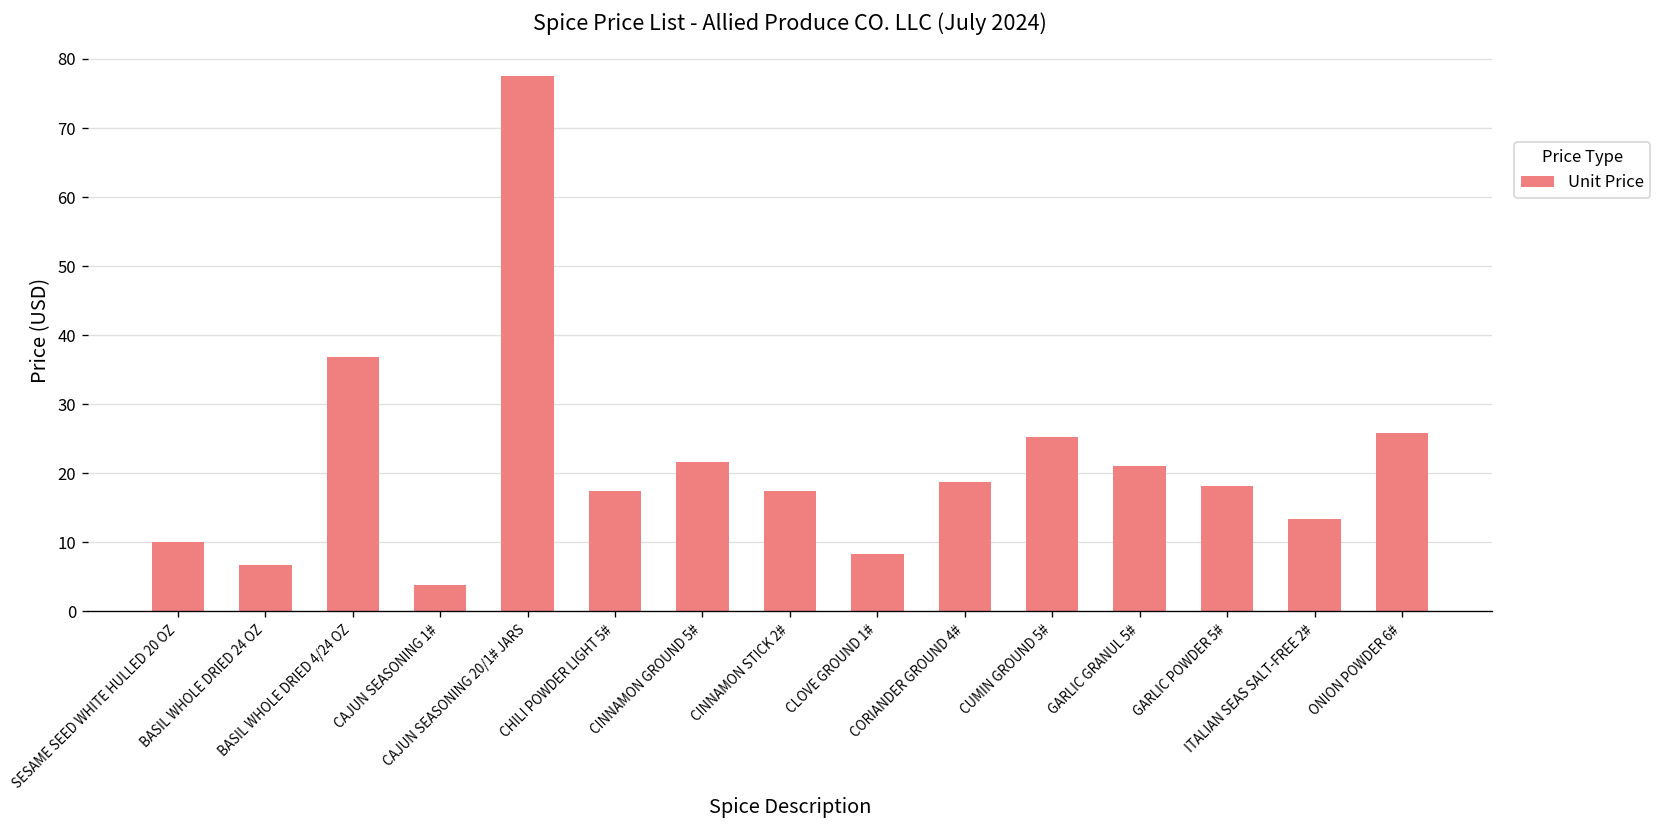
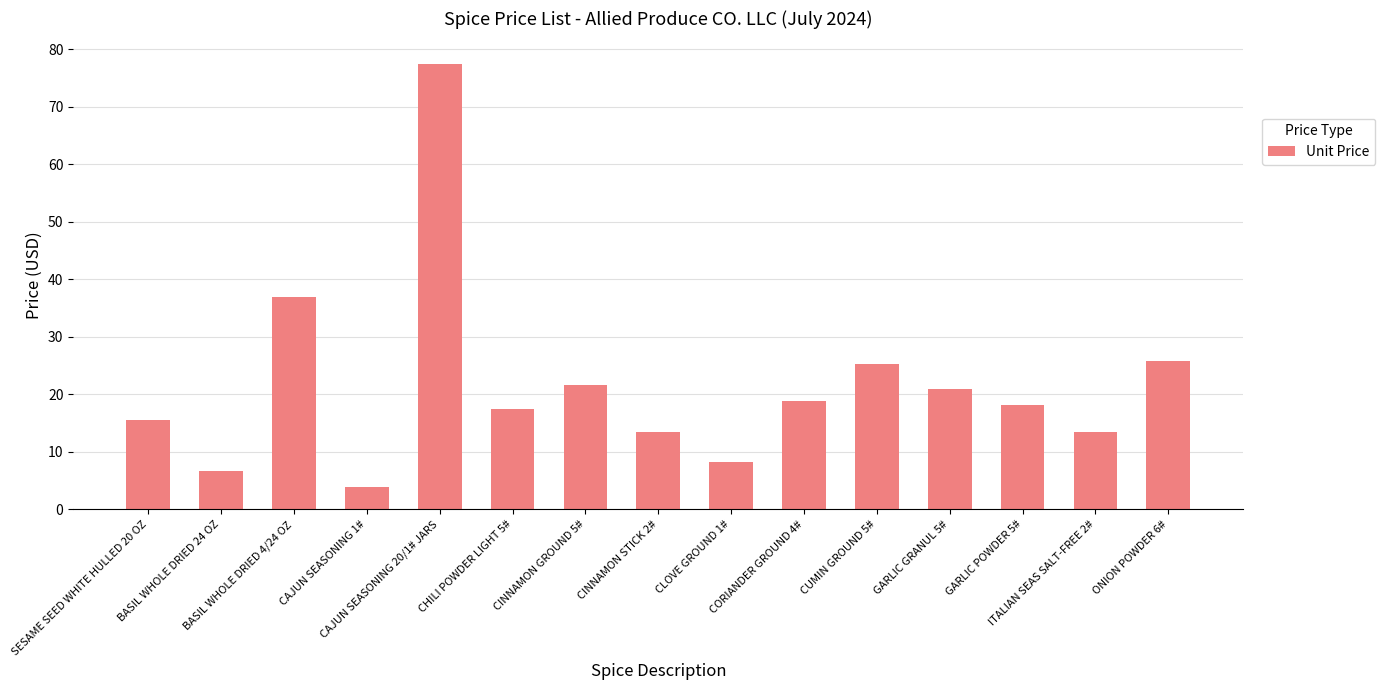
SESAME SEED WHITE HULLED 20 OZ: 10 -> 16
CINNAMON STICK 2#: 17 -> 13
